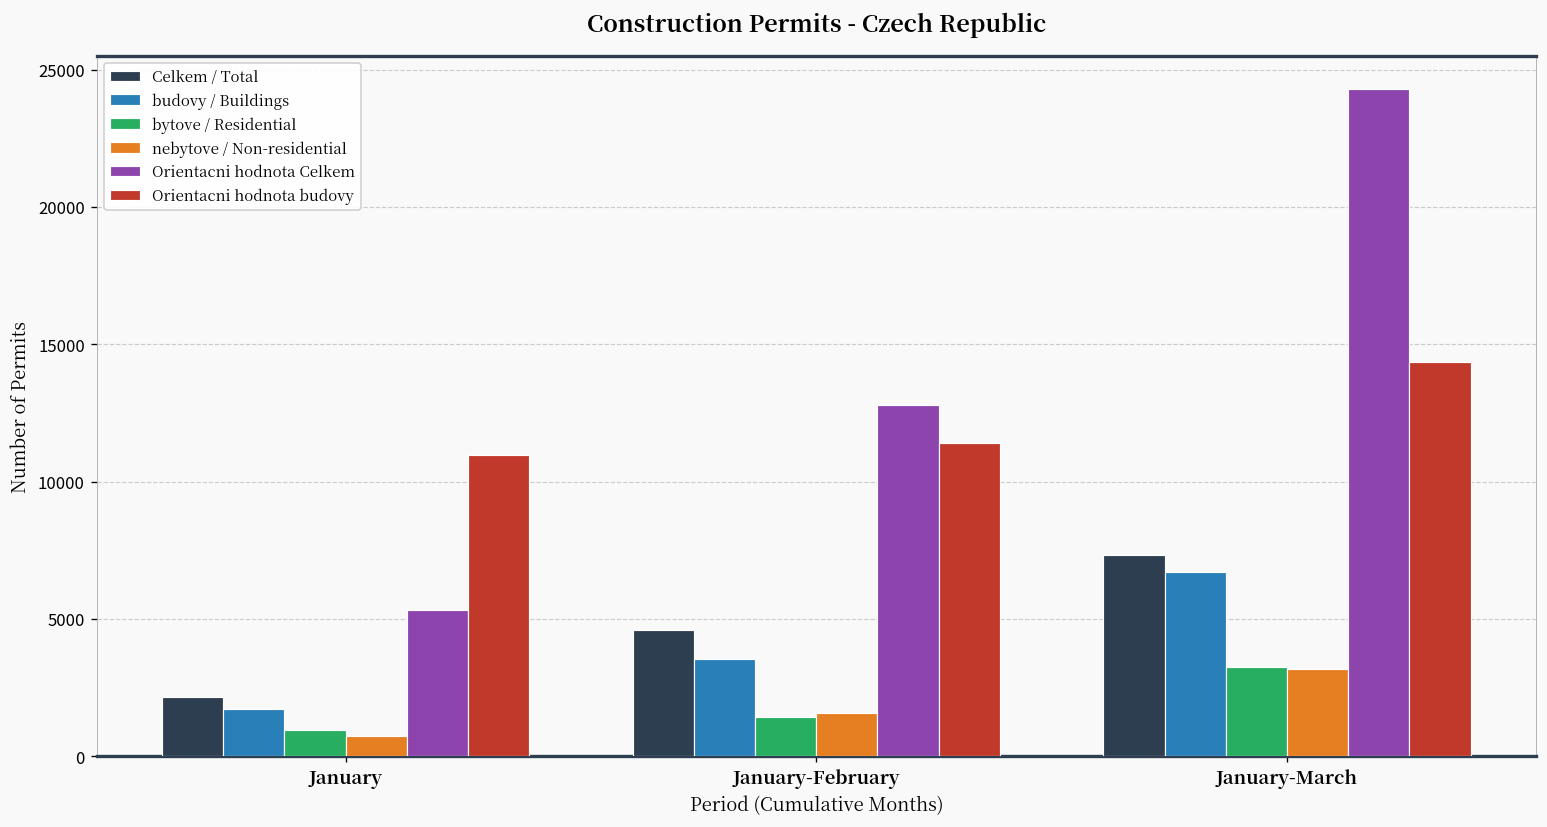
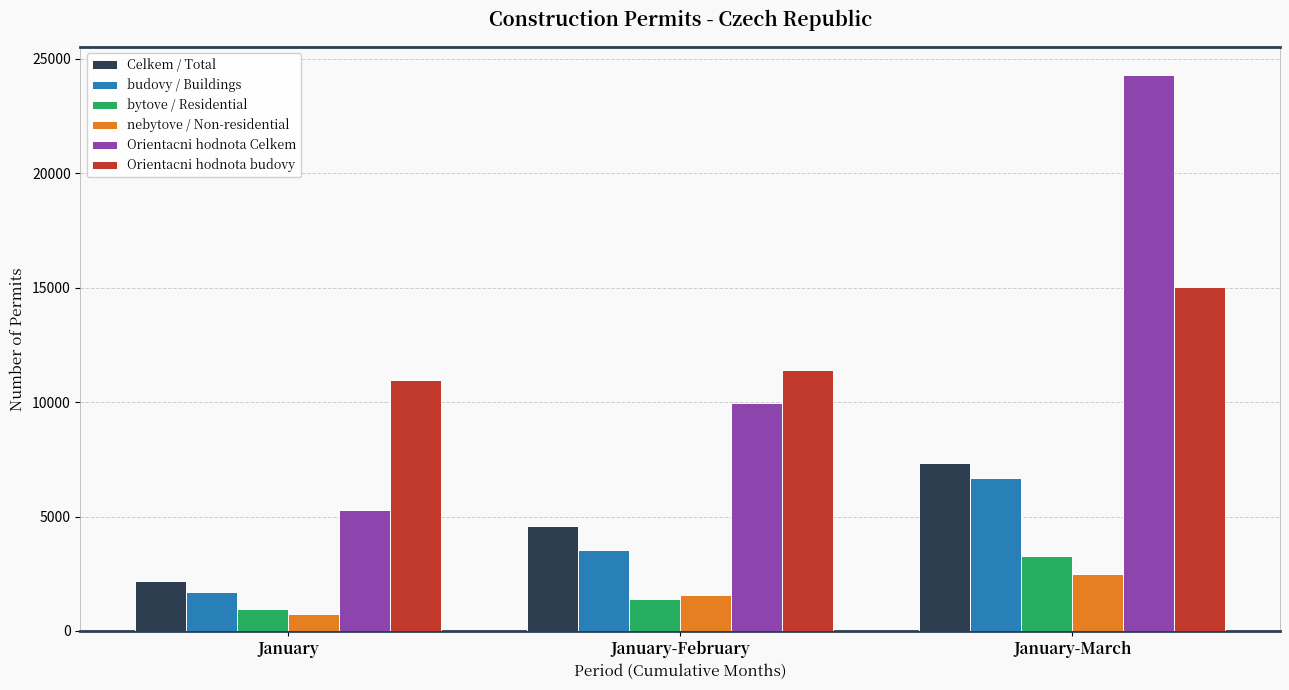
Orientacni hodnota Celkem, January-February: 12800 -> 10000
nebytove / Non-residential, January-March: 3200 -> 2500
Orientacni hodnota budovy, January-March: 14300 -> 15000
